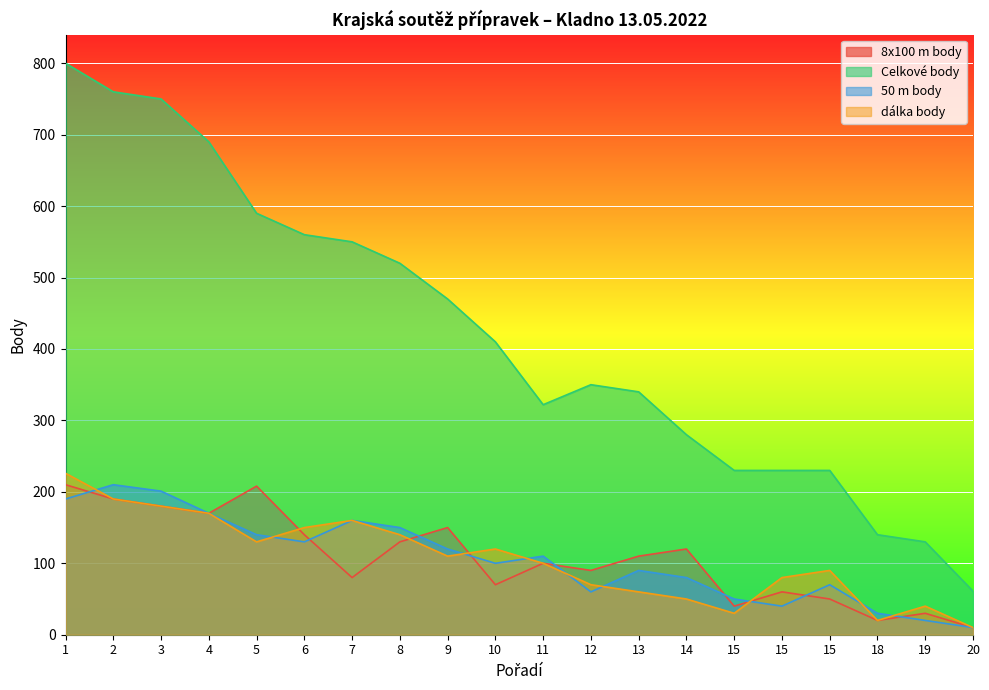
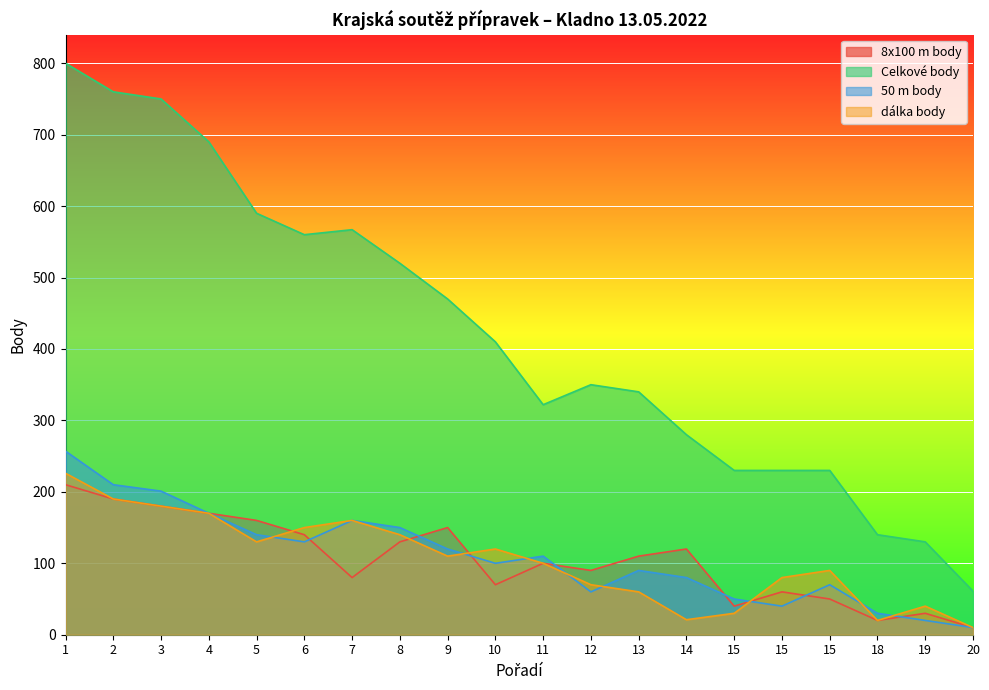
50 m body, 1: 190 -> 260
8x100 m body, 5: 210 -> 160
Celkové body, 7: 550 -> 570
dálka body, 14: 50 -> 20
